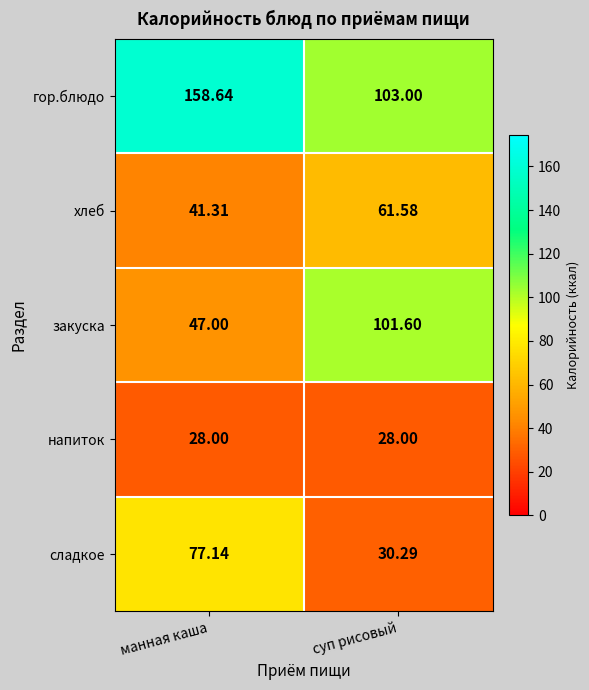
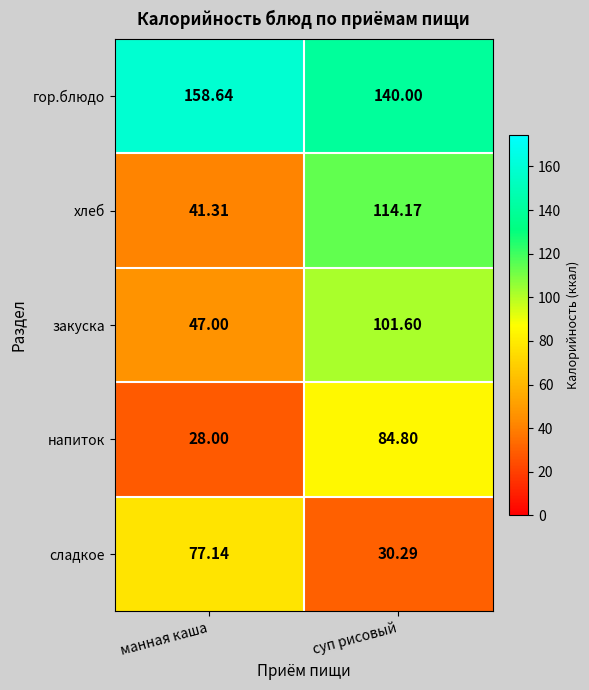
гор.блюдо, суп рисовый: 103.00 -> 140.00
хлеб, суп рисовый: 61.58 -> 114.17
напиток, суп рисовый: 28.00 -> 84.80
